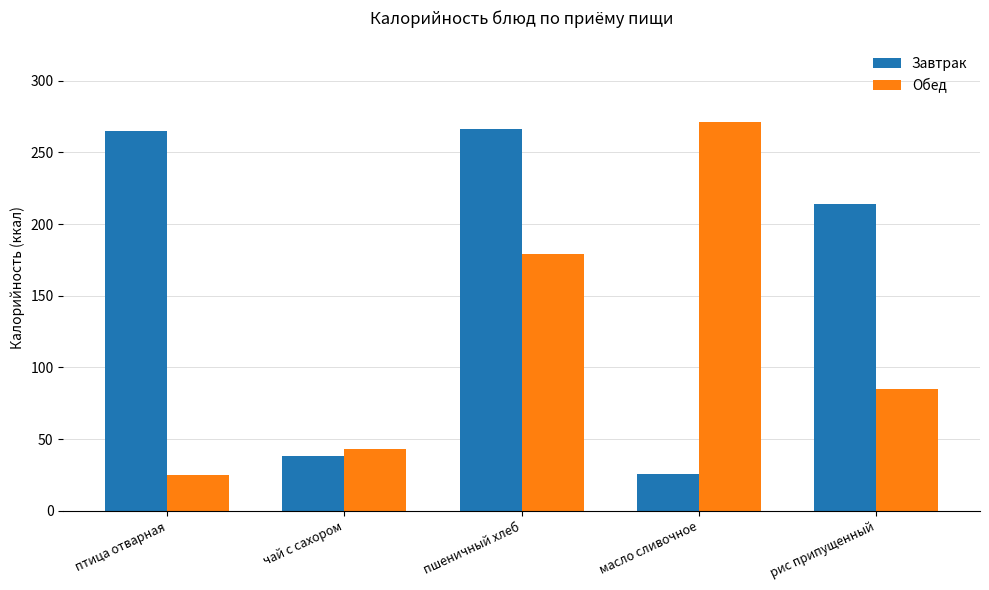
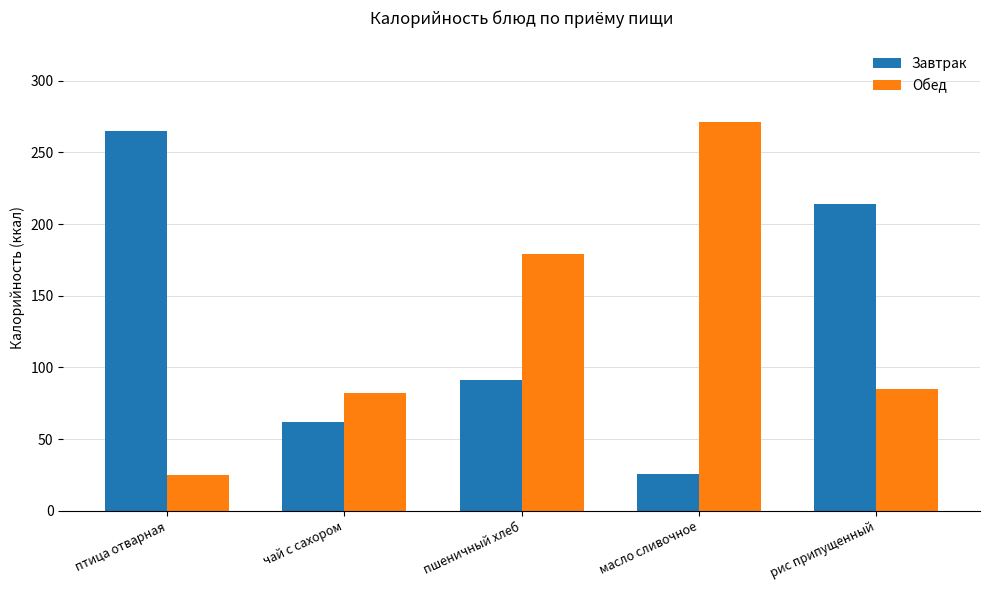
Завтрак, чай с сахором: 38 -> 62
Обед, чай с сахором: 43 -> 82
Завтрак, пшеничный хлеб: 266 -> 91
